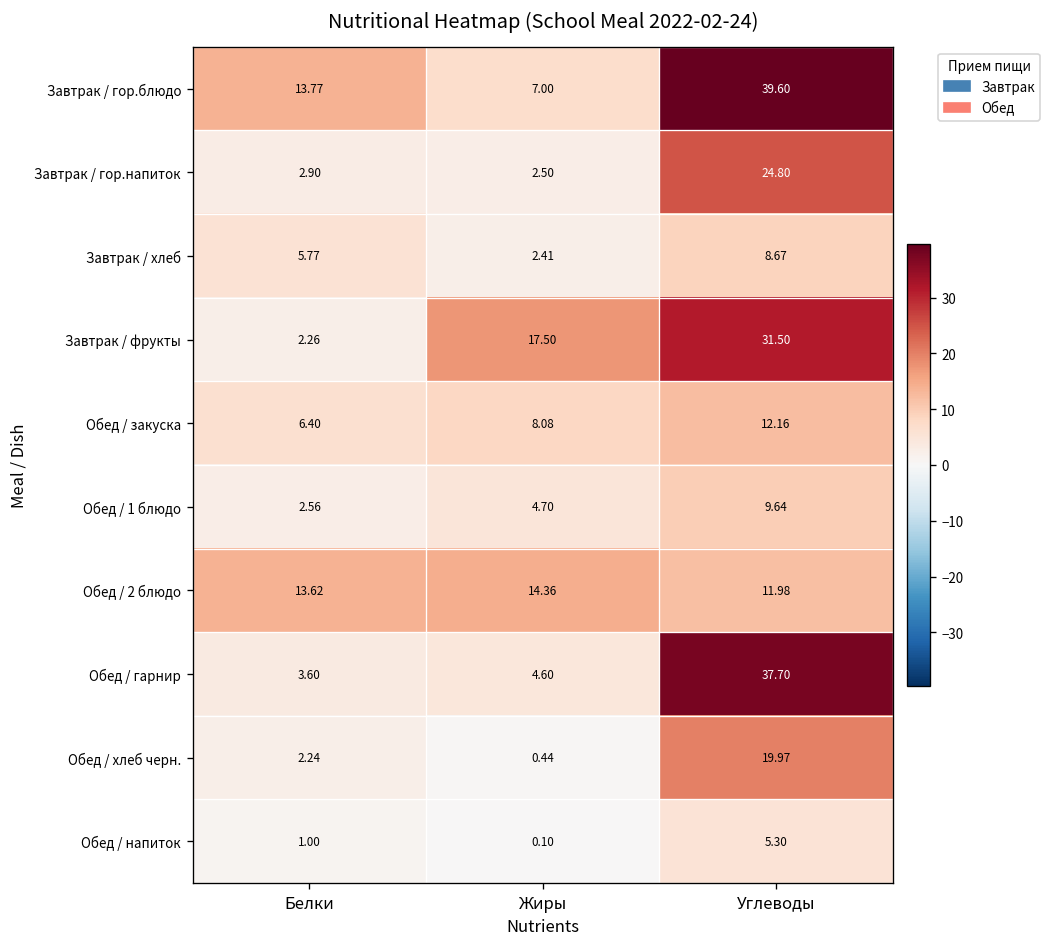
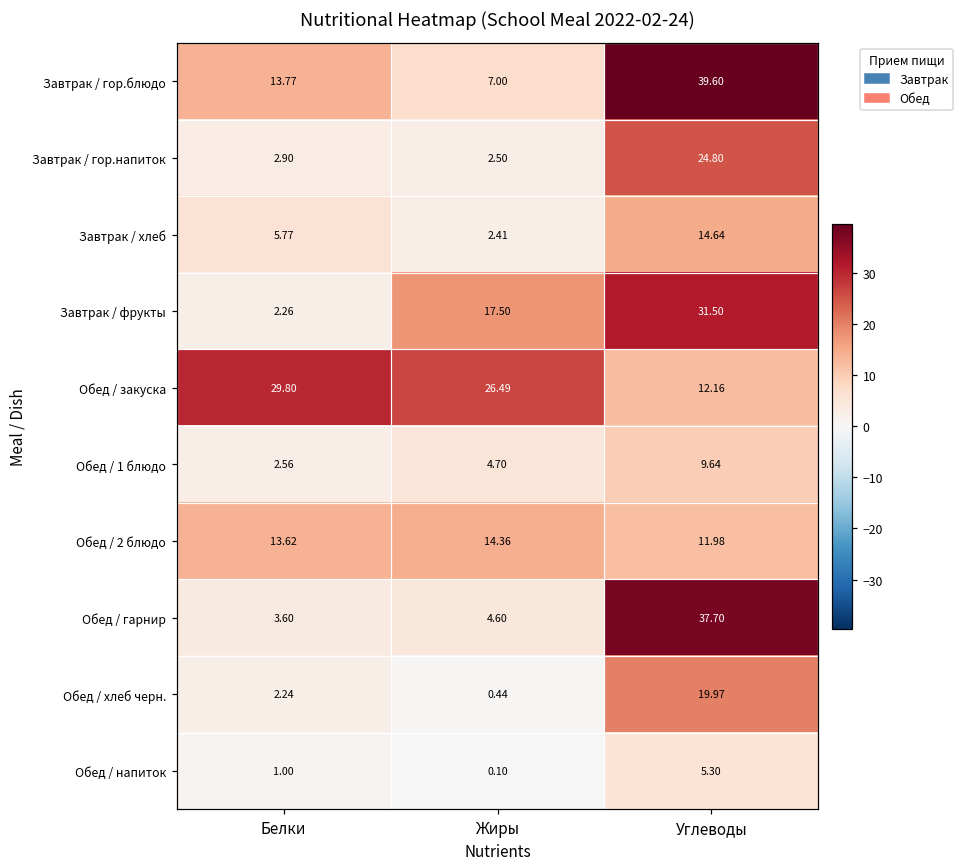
Завтрак / хлеб, Углеводы: 8.67 -> 14.64
Обед / закуска, Белки: 6.40 -> 29.80
Обед / закуска, Жиры: 8.08 -> 26.49
